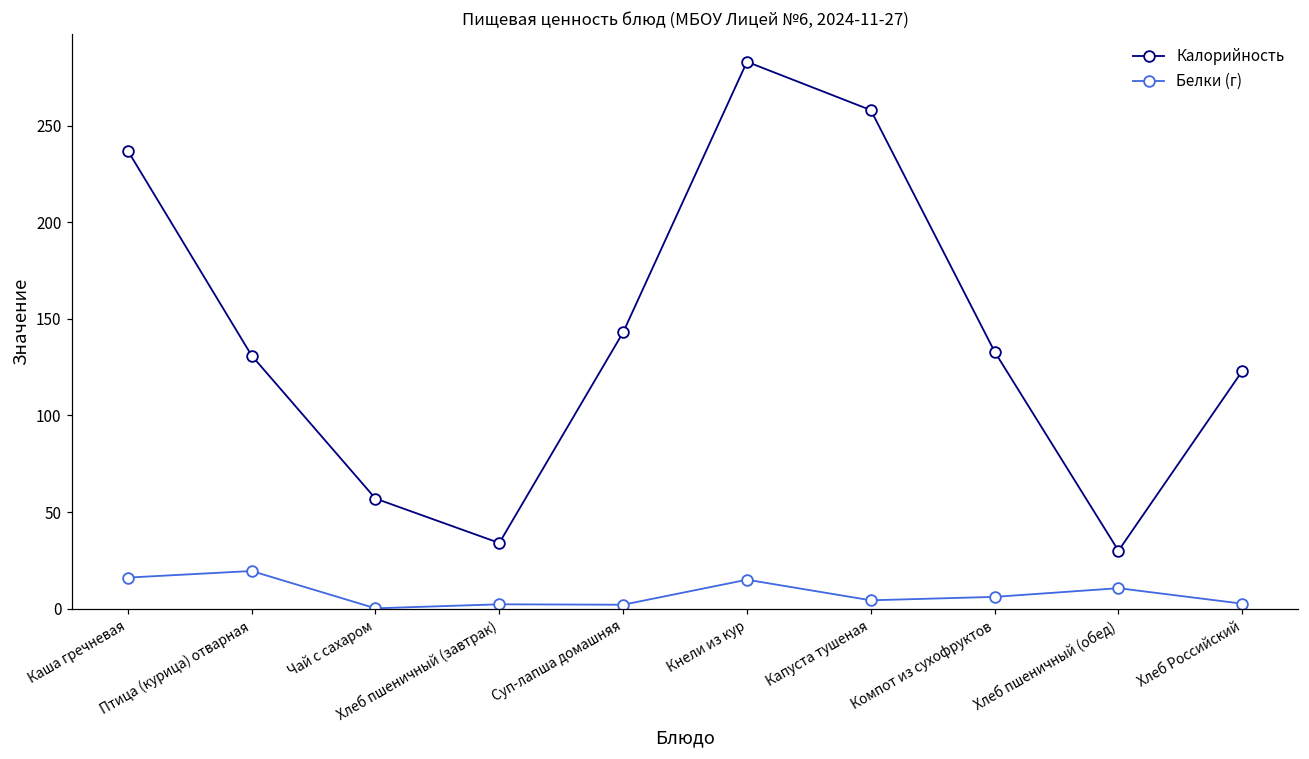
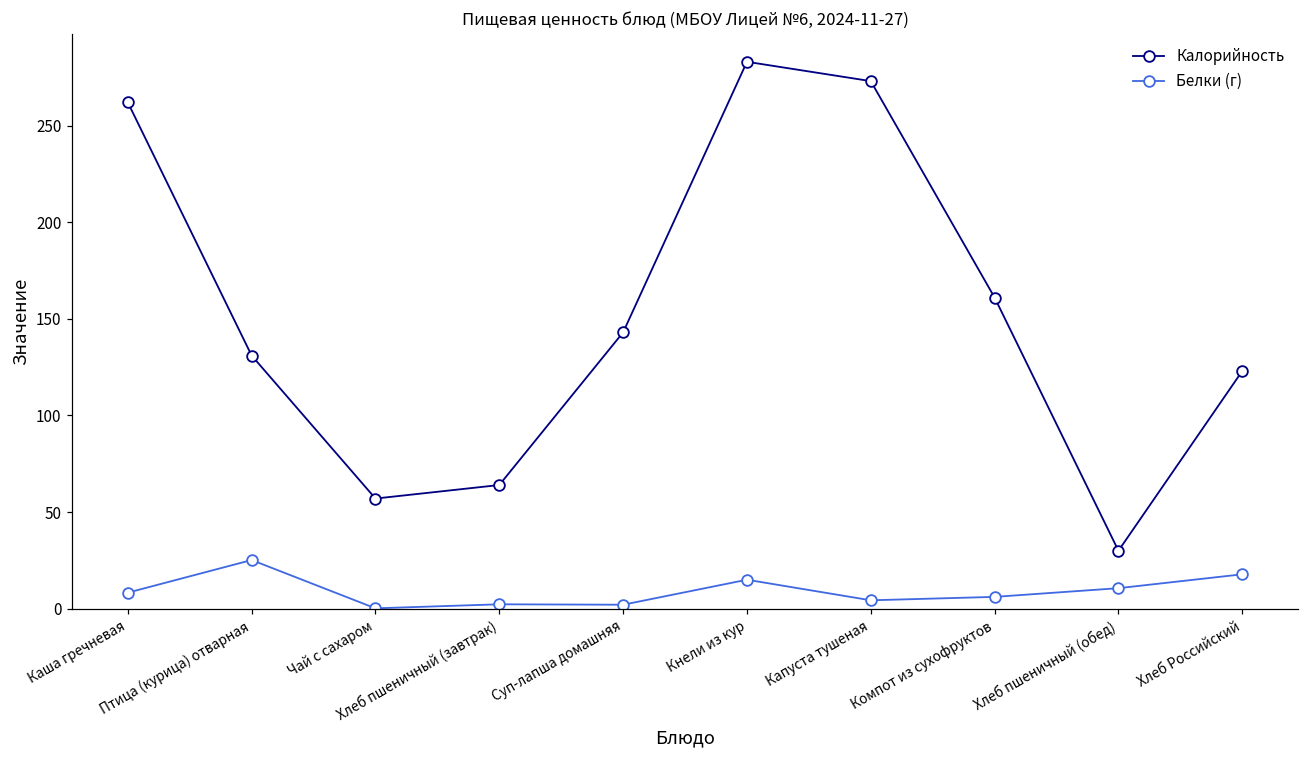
Калорийность, Каша гречневая: 237 -> 262
Белки (г), Каша гречневая: 16 -> 8
Белки (г), Птица (курица) отварная: 20 -> 25
Калорийность, Хлеб пшеничный (завтрак): 34 -> 64
Калорийность, Капуста тушеная: 258 -> 273
Калорийность, Компот из сухофруктов: 133 -> 161
Белки (г), Хлеб Российский: 3 -> 18
